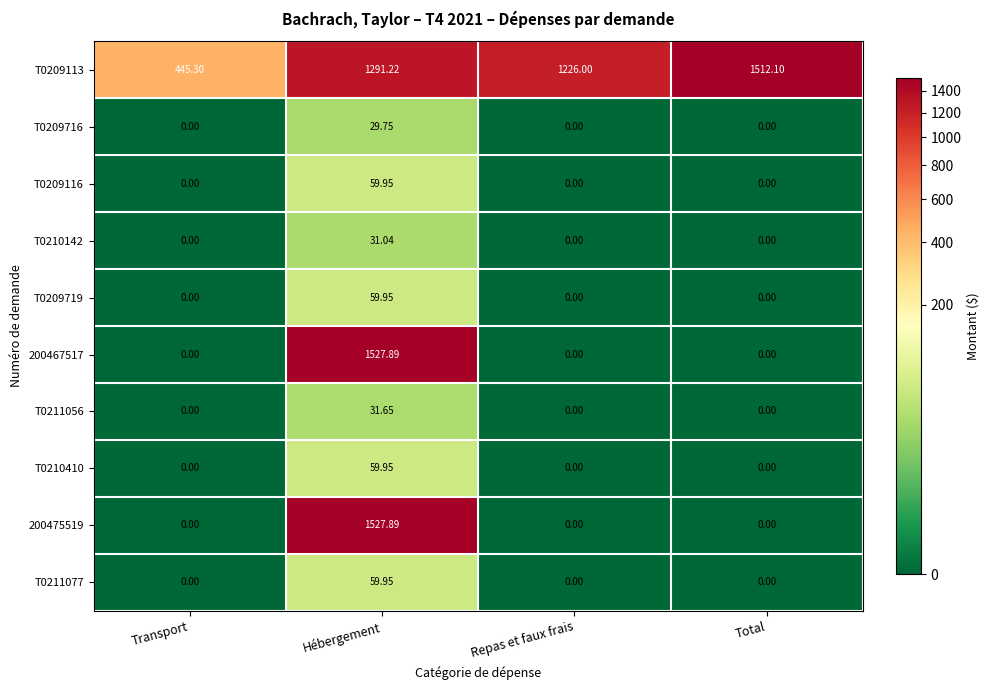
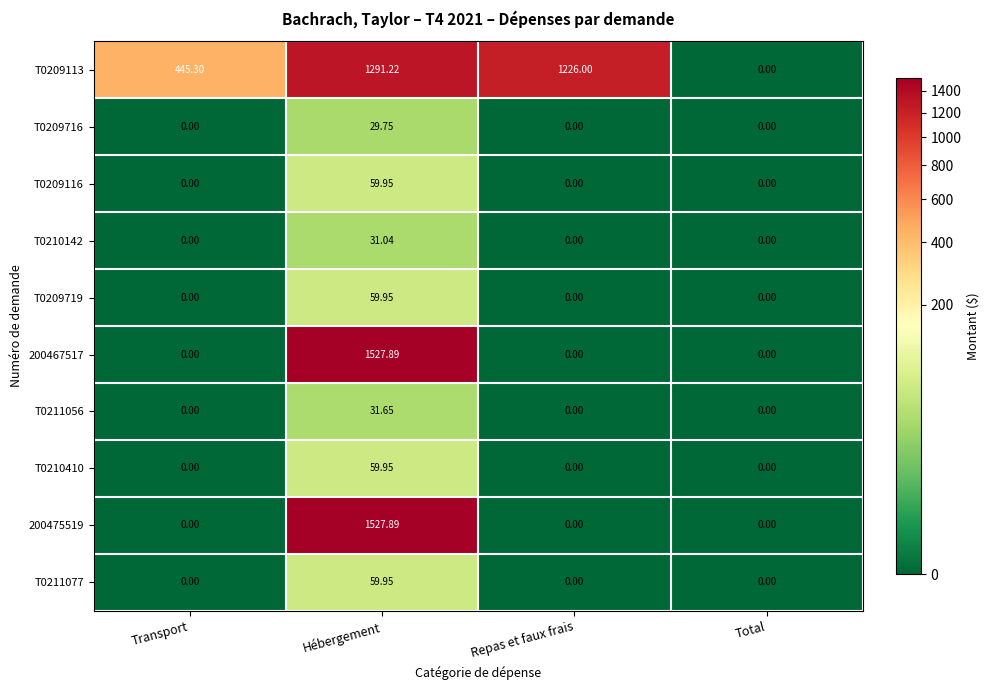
T0209113, Total: 1512.10 -> 0.00
